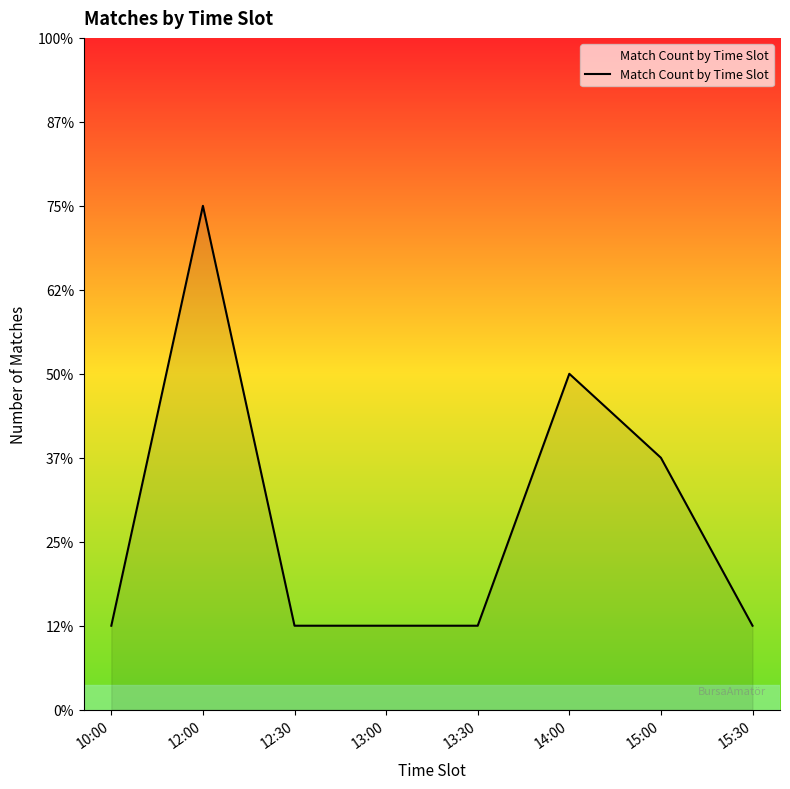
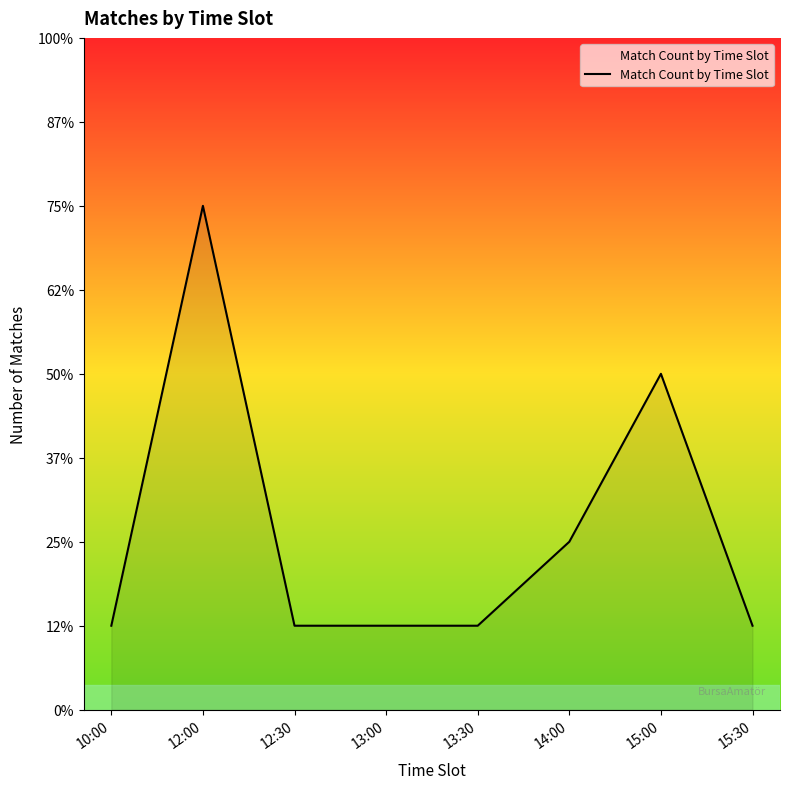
14:00: 50% -> 25%
15:00: 38% -> 50%
